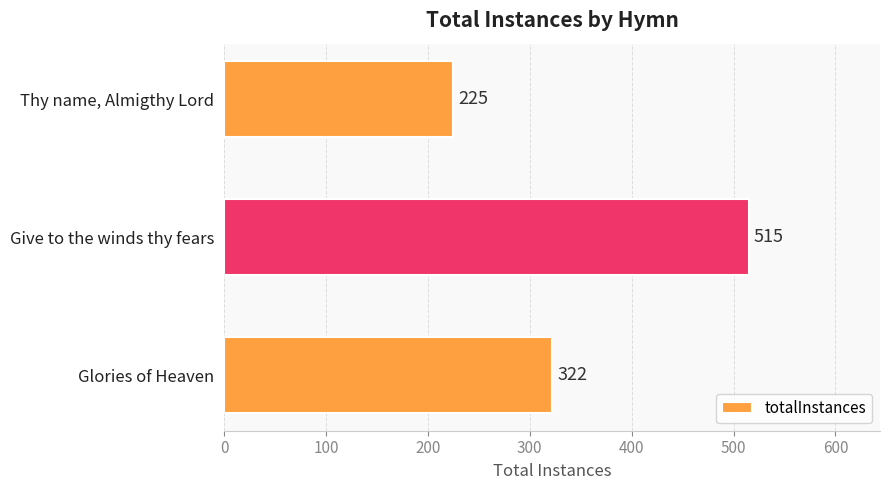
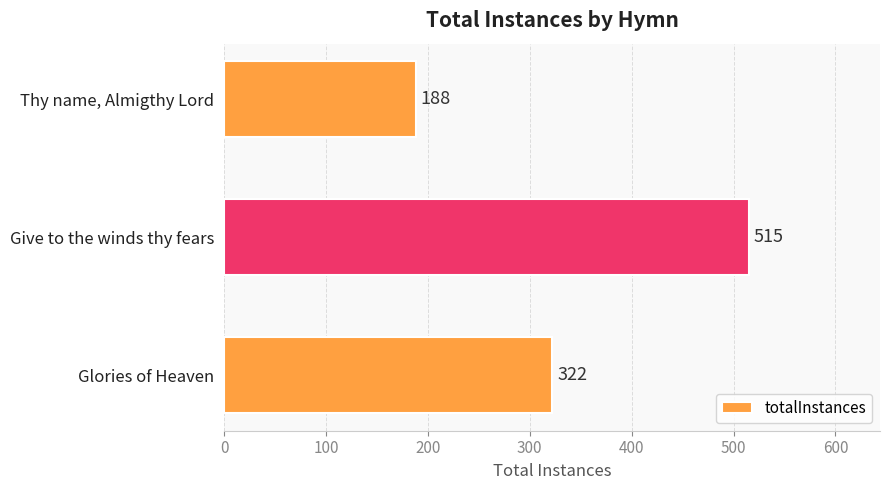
Thy name, Almigthy Lord: 225 -> 188
